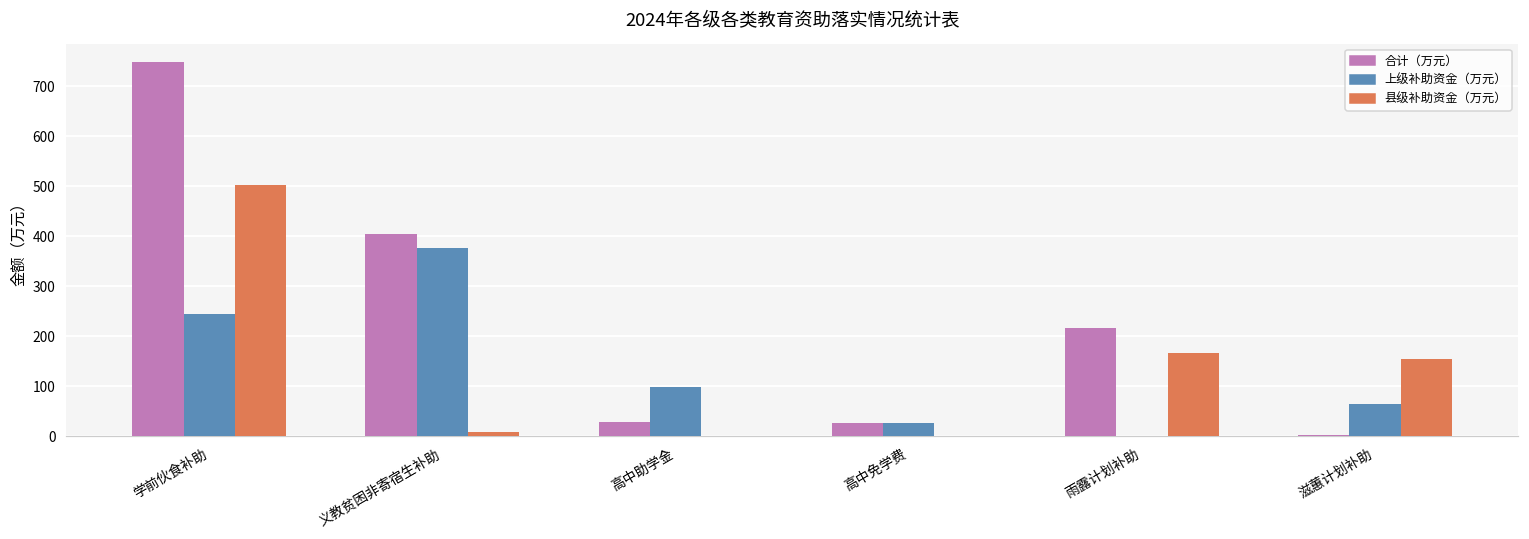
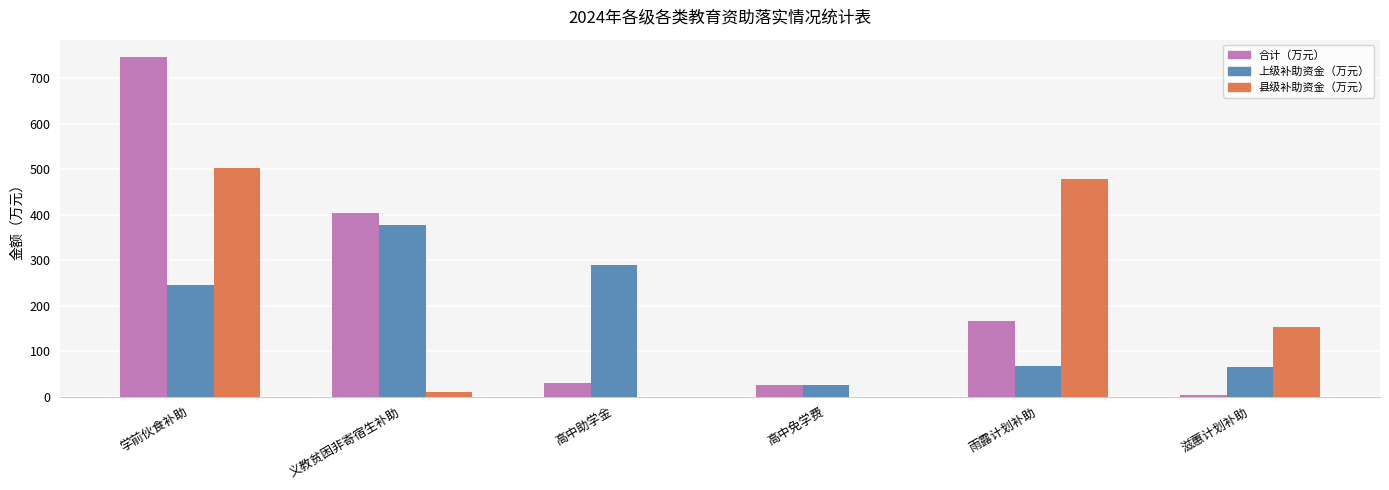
上级补助资金（万元）, 高中助学金: 100 -> 290
合计（万元）, 雨露计划补助: 220 -> 170
上级补助资金（万元）, 雨露计划补助: 0 -> 70
县级补助资金（万元）, 雨露计划补助: 170 -> 480
